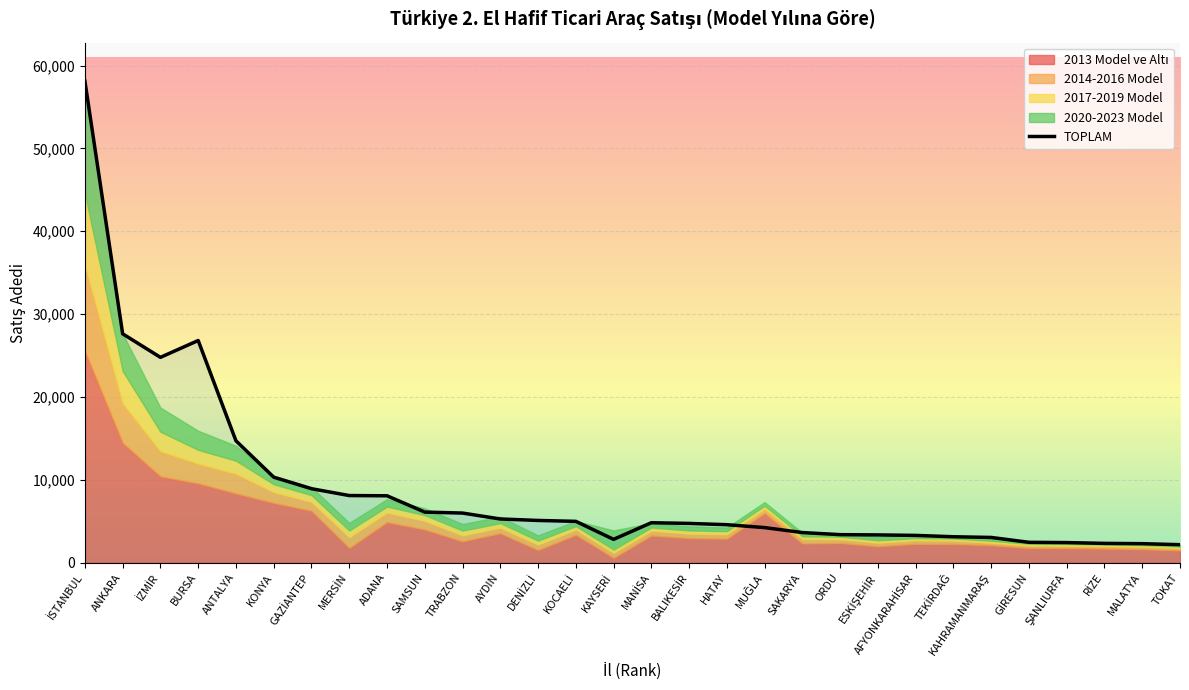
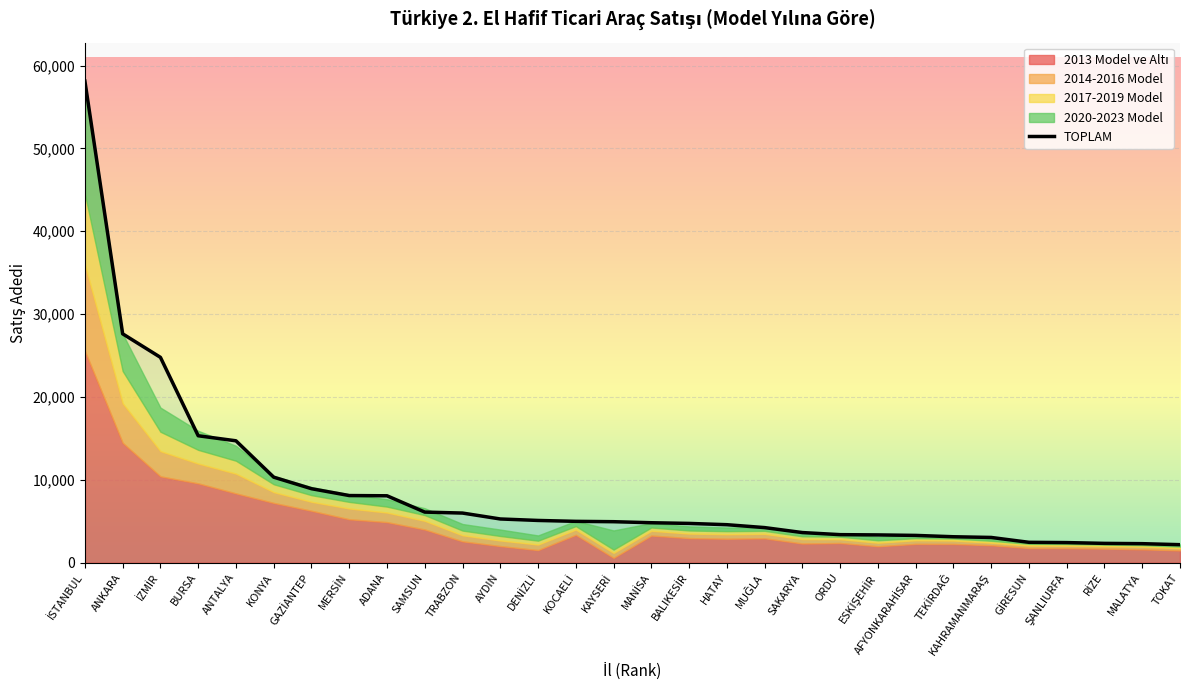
TOPLAM, BURSA: 27,000 -> 15,000
2013 Model ve Altı, MERSİN: 2,000 -> 5,000
2013 Model ve Altı, AYDIN: 4,000 -> 2,000
TOPLAM, KAYSERİ: 3,000 -> 5,000
2013 Model ve Altı, MUĞLA: 6,000 -> 3,000
